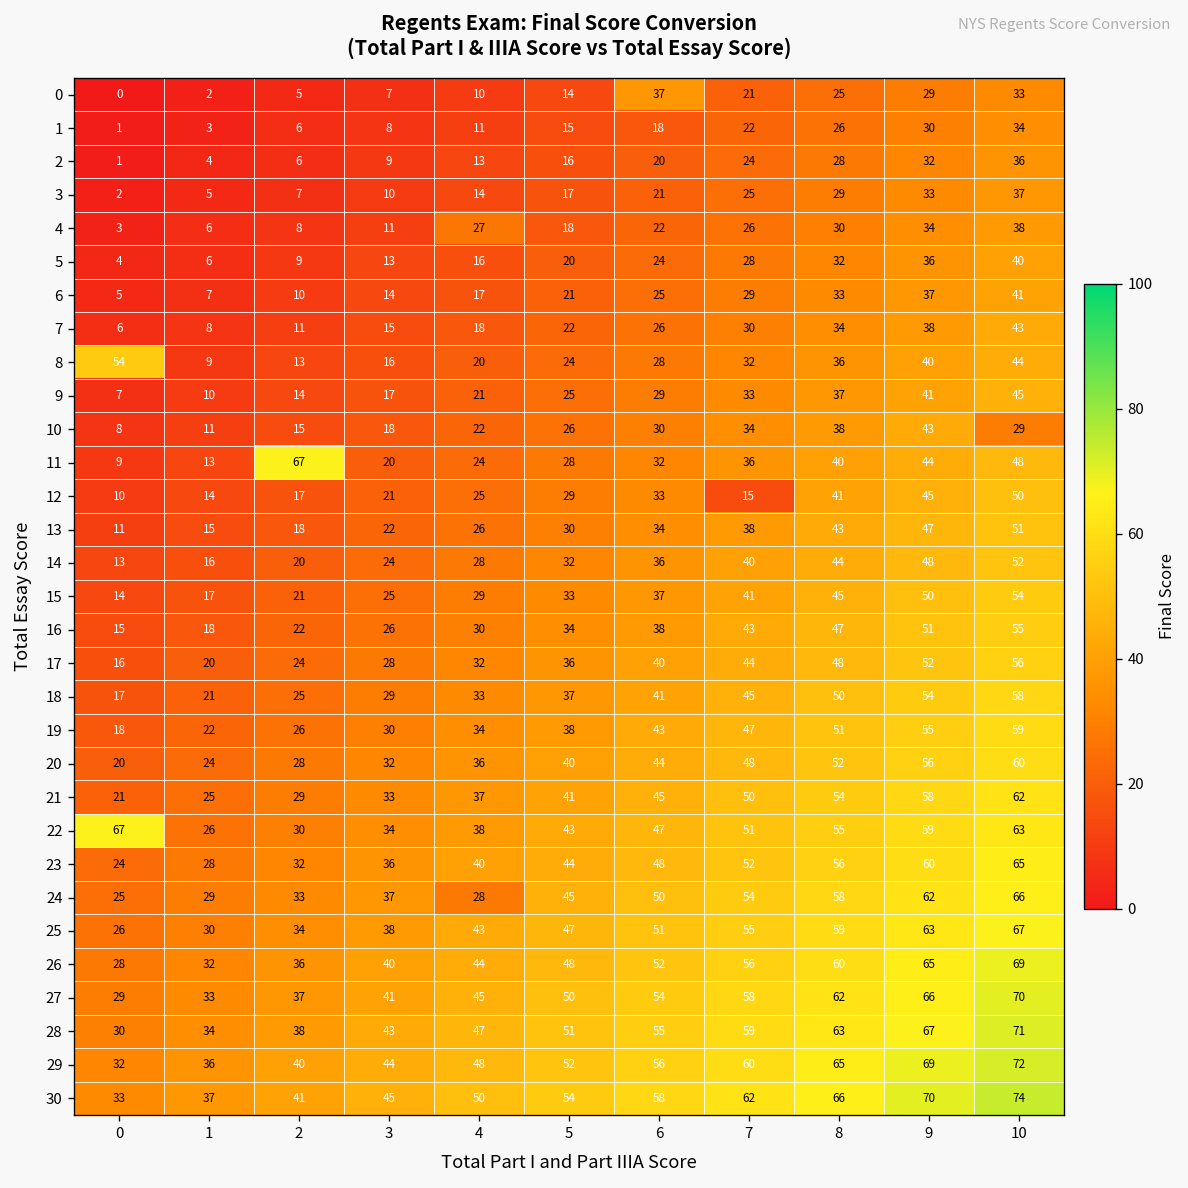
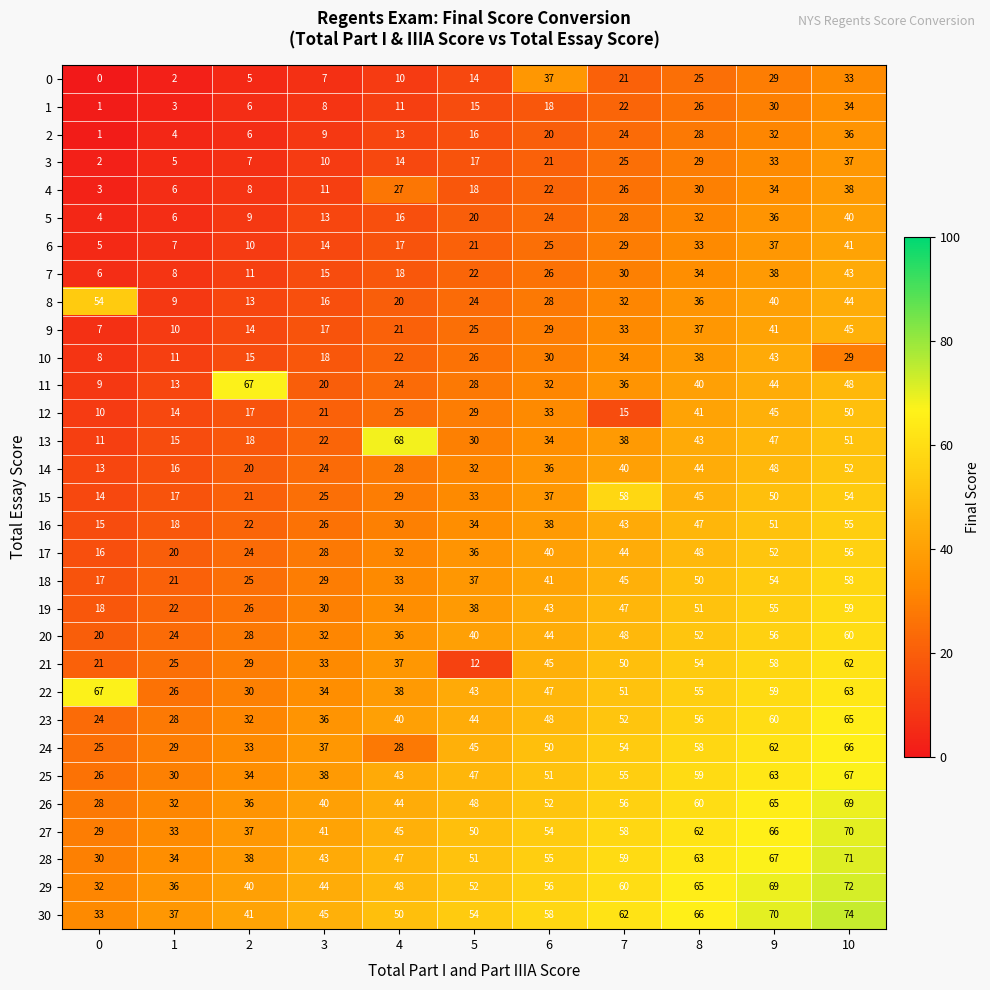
13, 4: 26 -> 68
15, 7: 41 -> 58
21, 5: 41 -> 12
